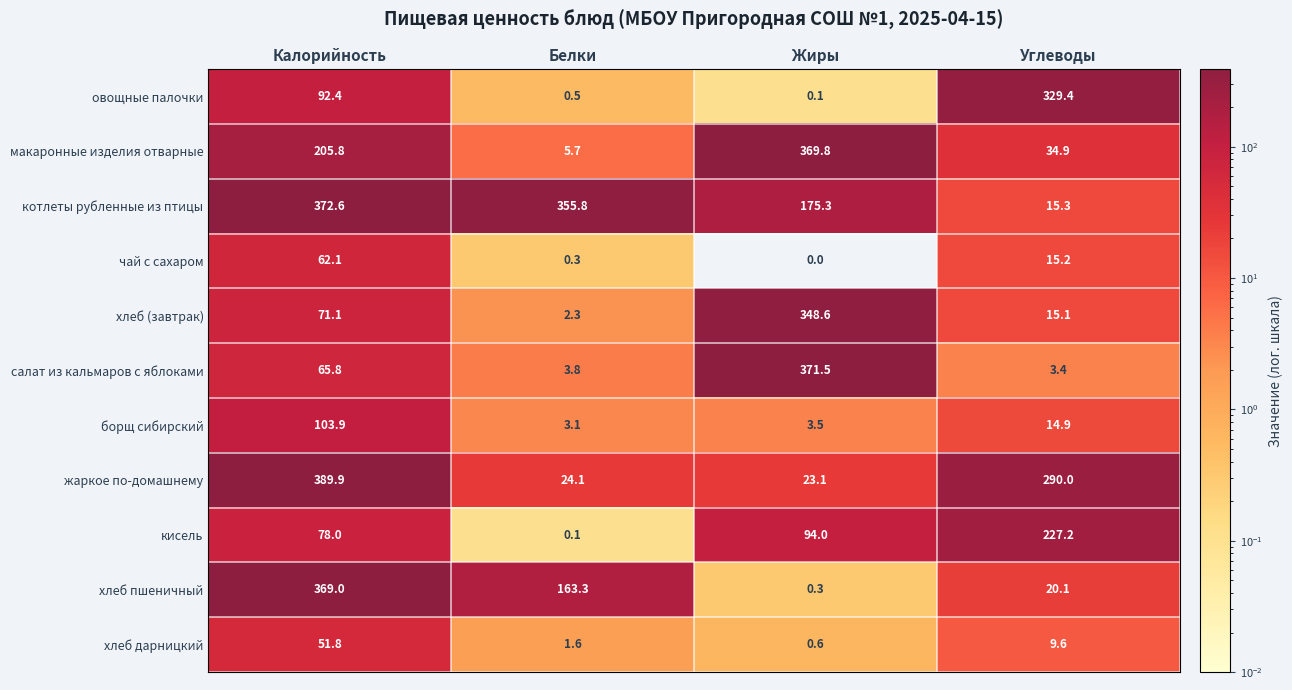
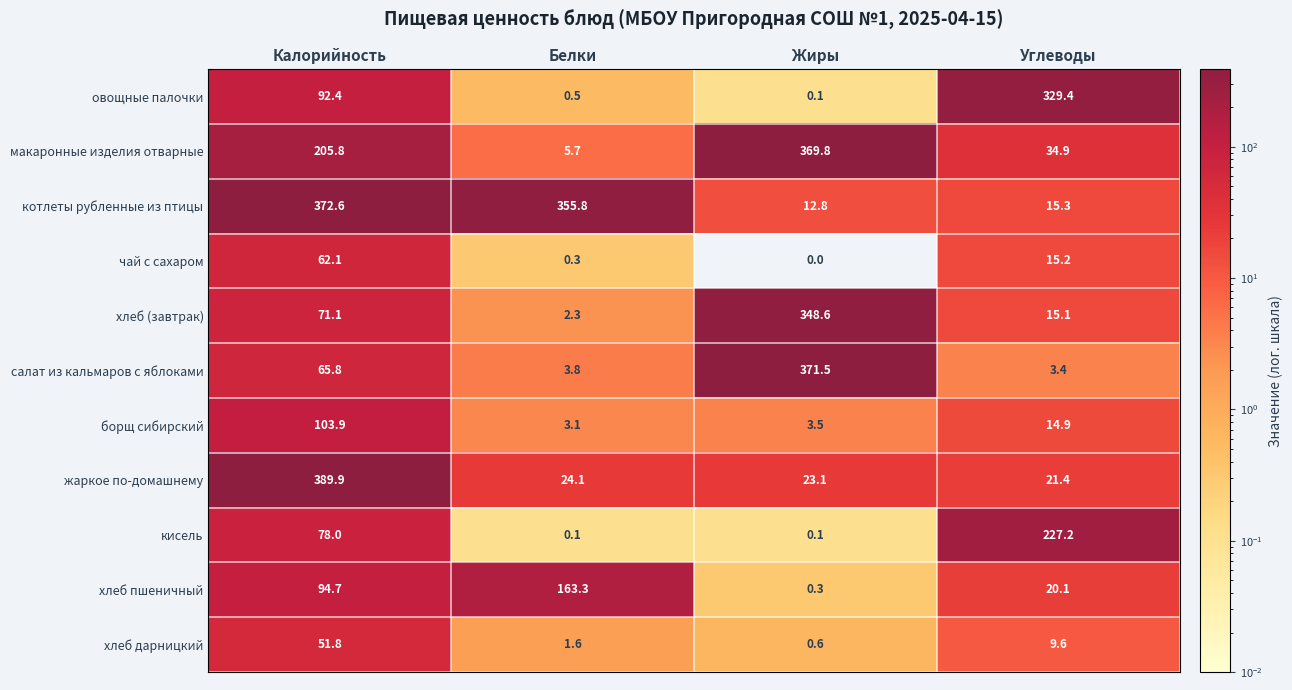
котлеты рубленные из птицы, Жиры: 175.3 -> 12.8
жаркое по-домашнему, Углеводы: 290.0 -> 21.4
кисель, Жиры: 94.0 -> 0.1
хлеб пшеничный, Калорийность: 369.0 -> 94.7
